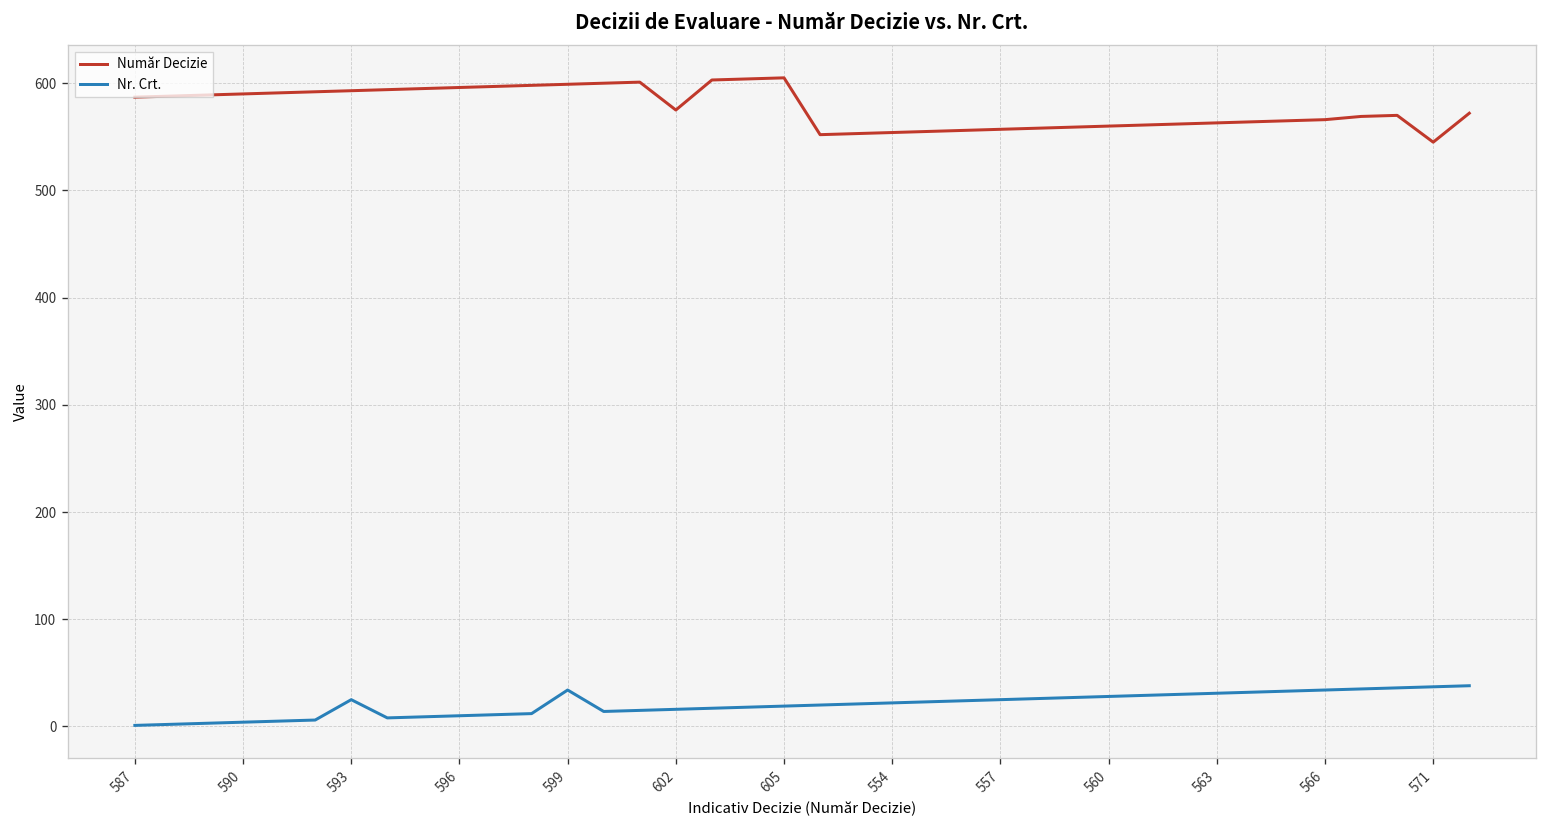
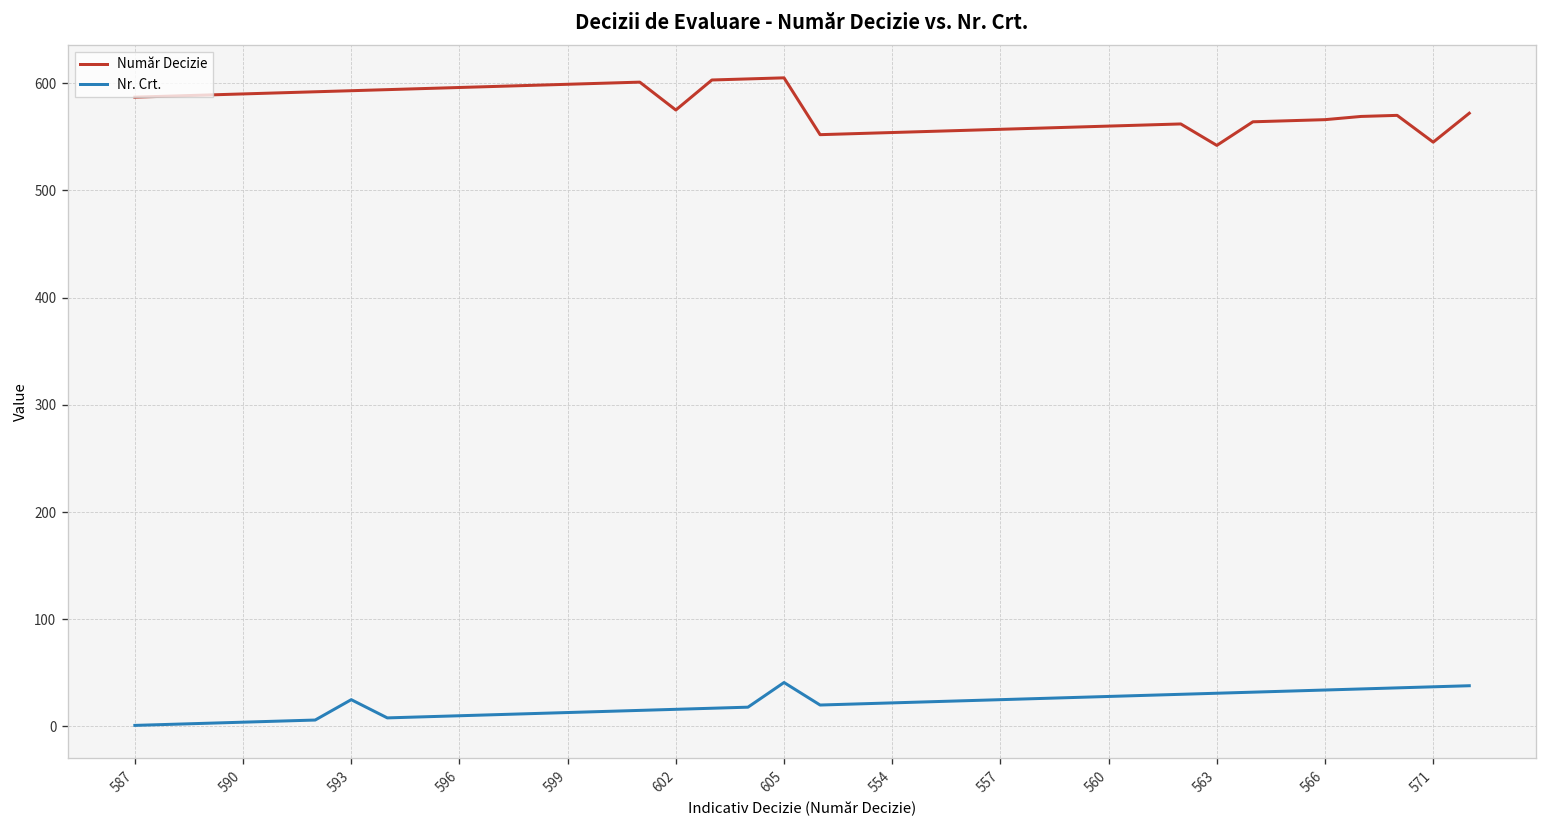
Nr. Crt., 599: 30 -> 10
Nr. Crt., 605: 20 -> 40
Număr Decizie, 563: 560 -> 540
